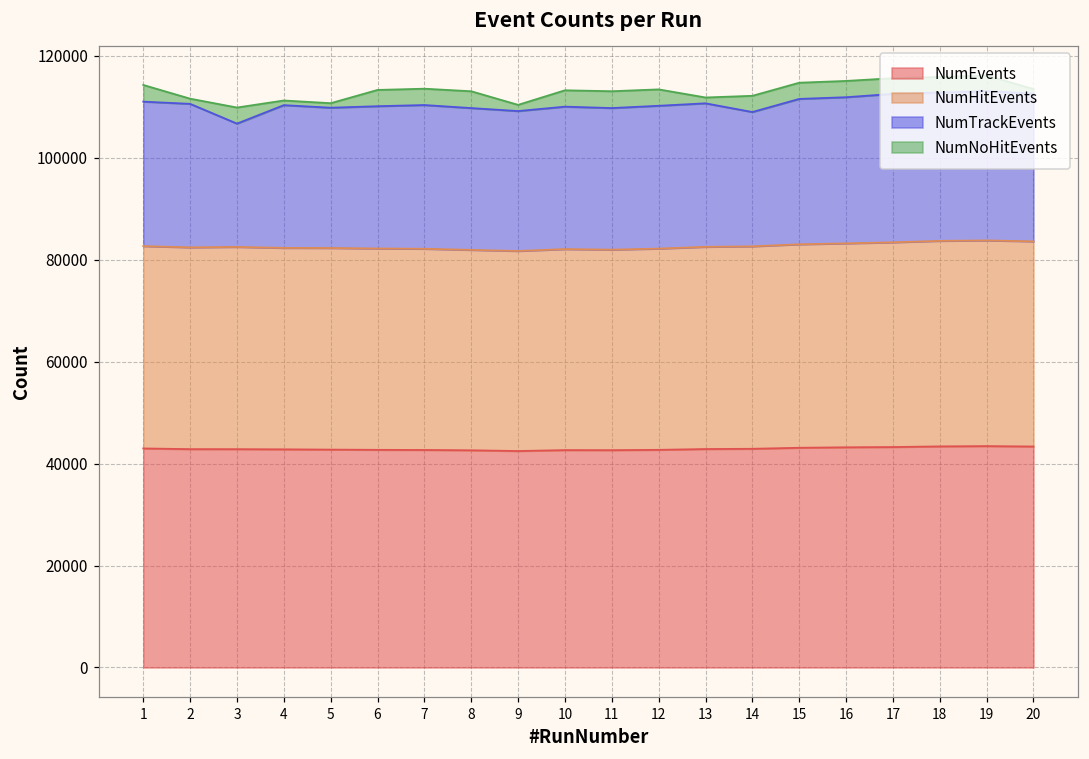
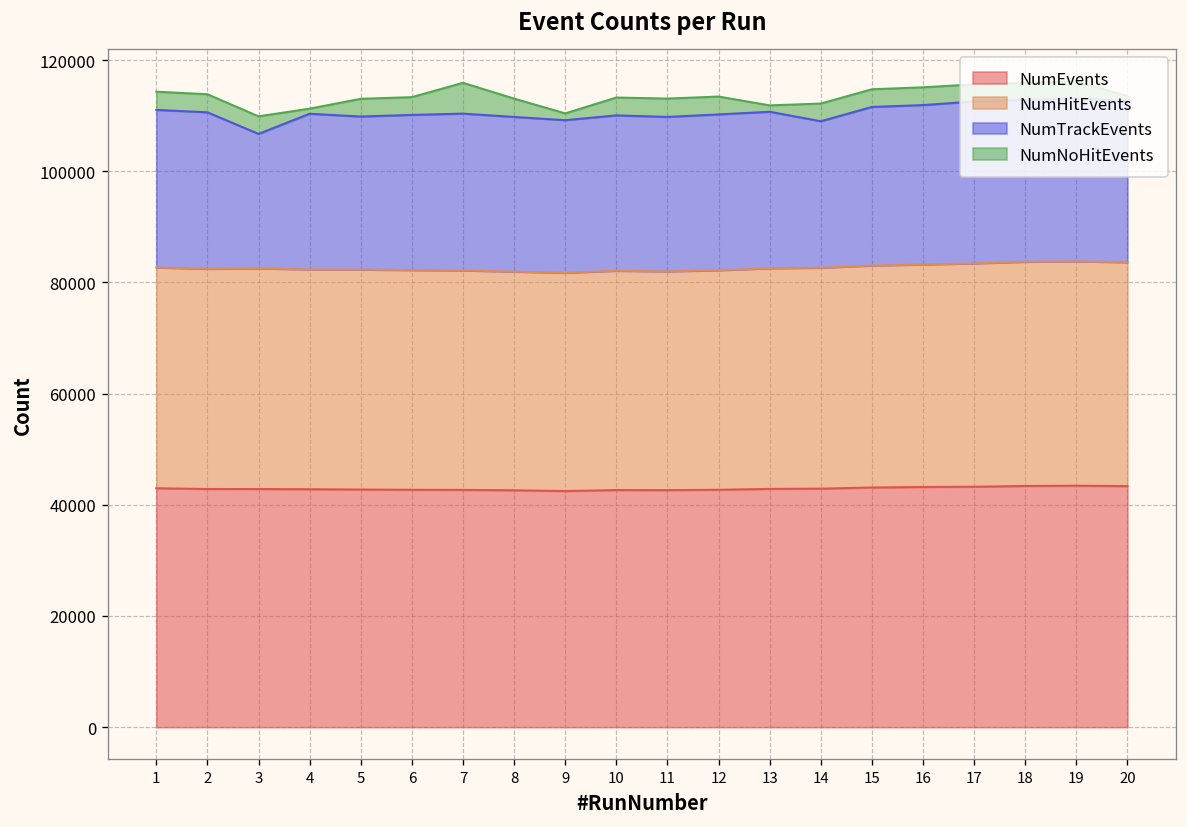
NumNoHitEvents, 2: 1000 -> 3000
NumNoHitEvents, 5: 1000 -> 3000
NumNoHitEvents, 7: 3000 -> 6000
